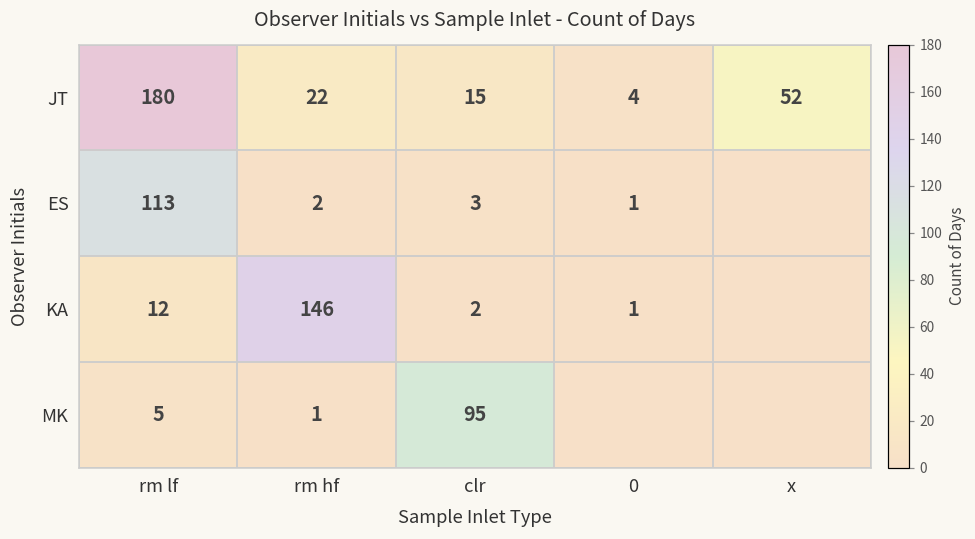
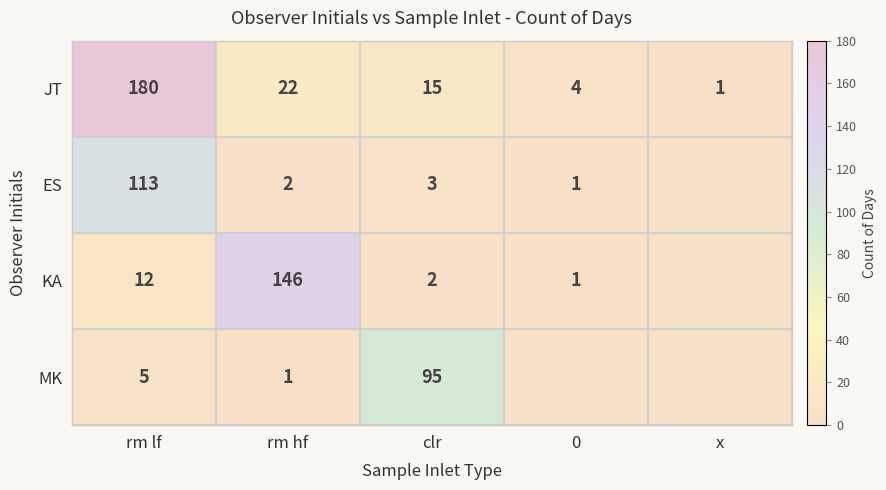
JT, x: 52 -> 1
